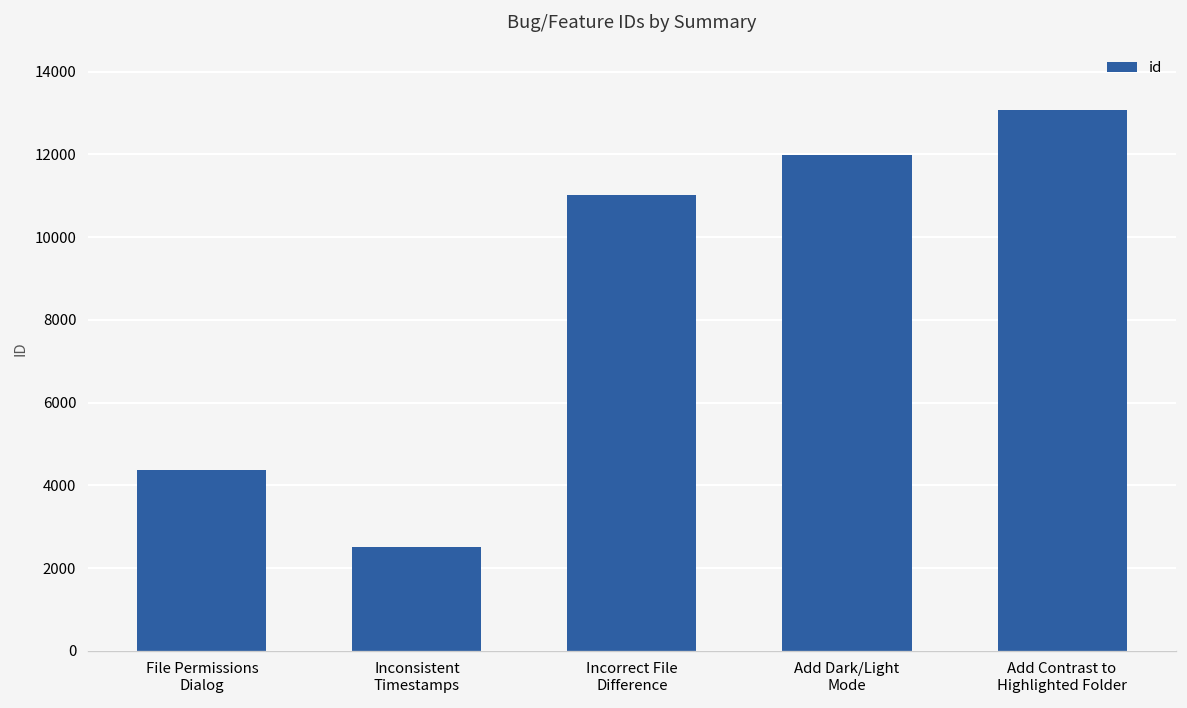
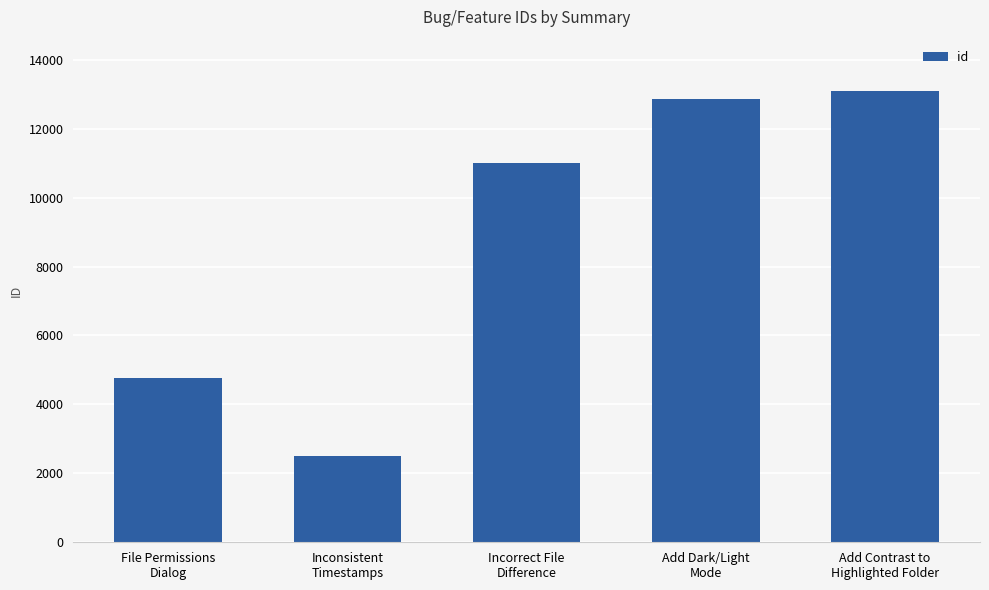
File Permissions Dialog: 4400 -> 4800
Add Dark/Light Mode: 12000 -> 12900
